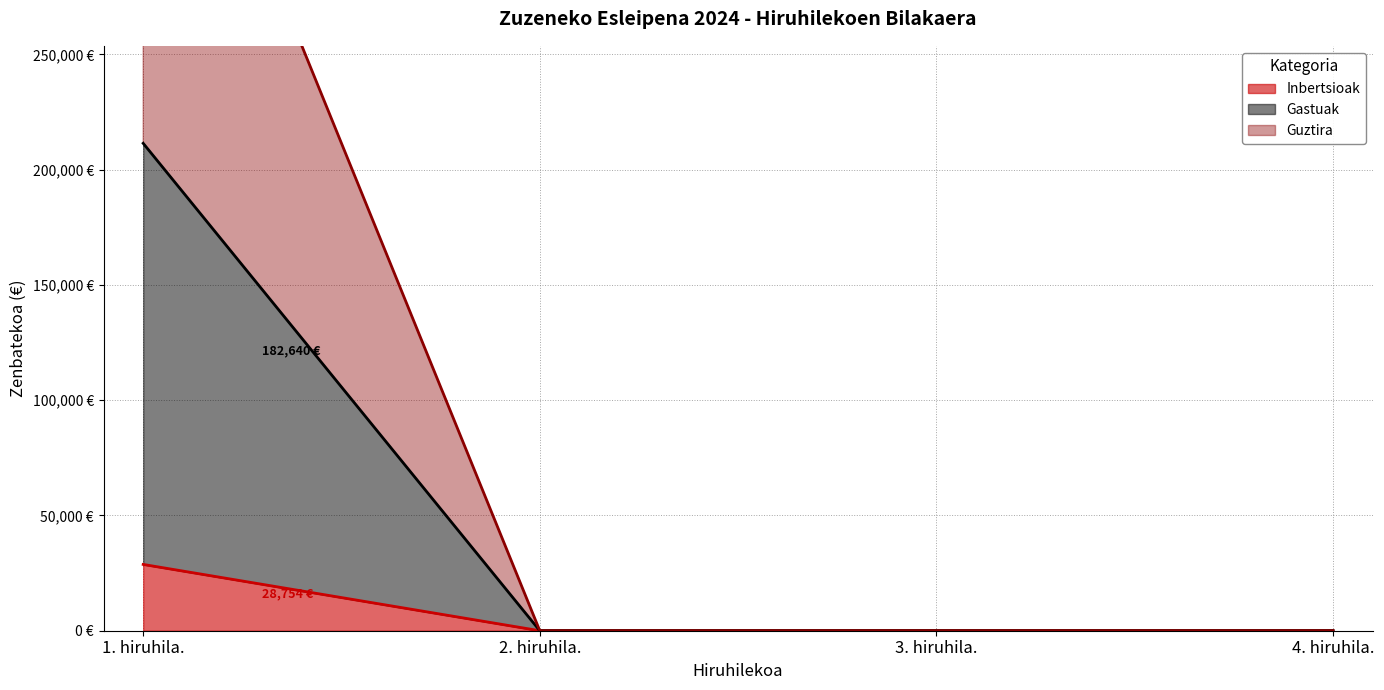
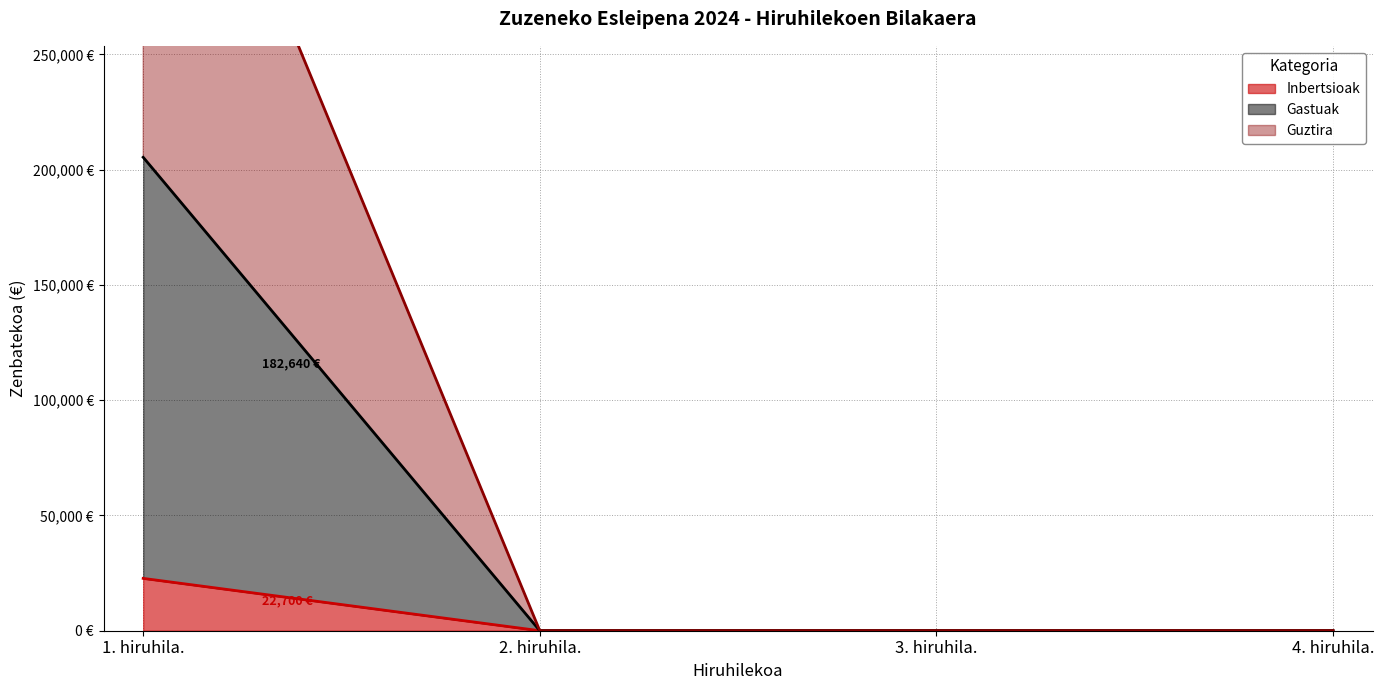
Inbertsioak, 1. hiruhila.: 28,754 -> 22,700
